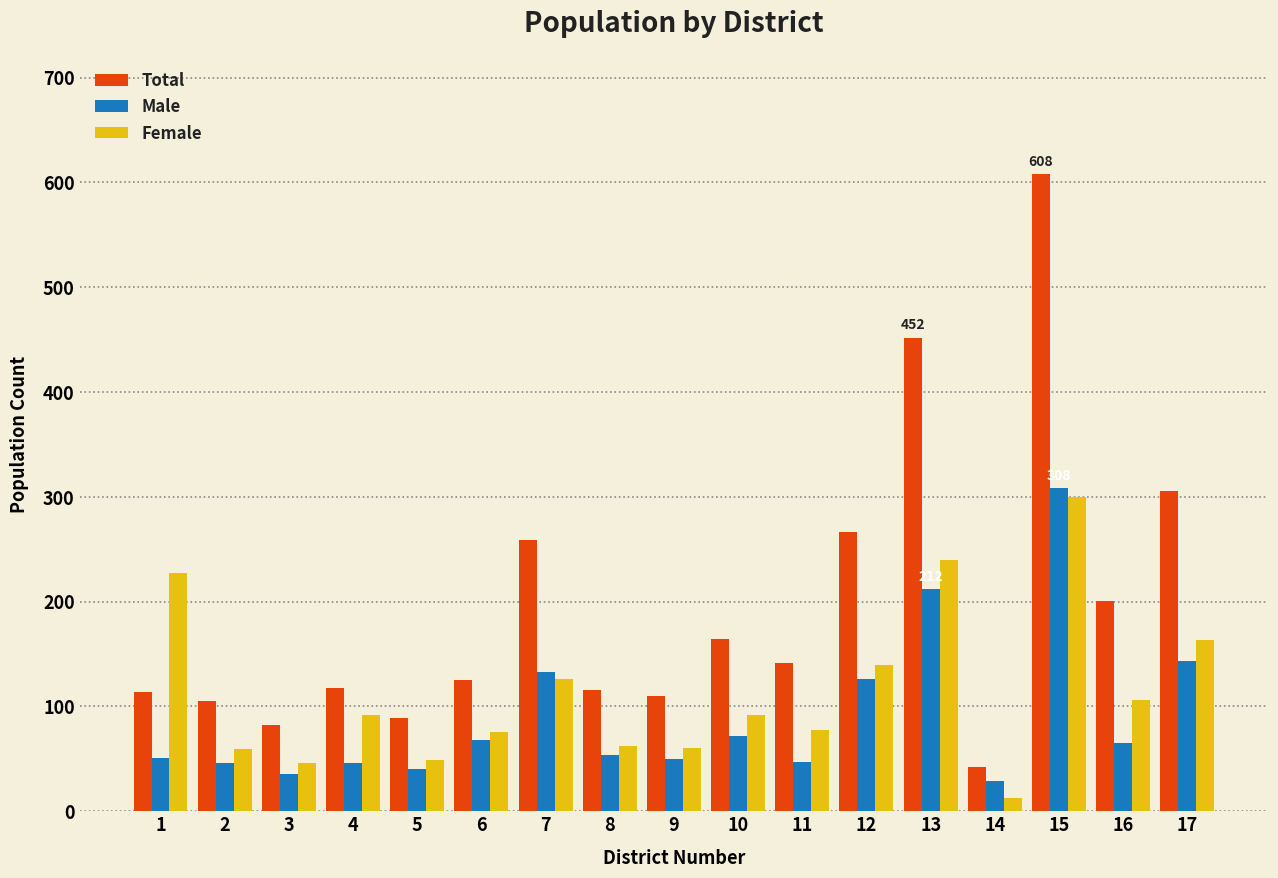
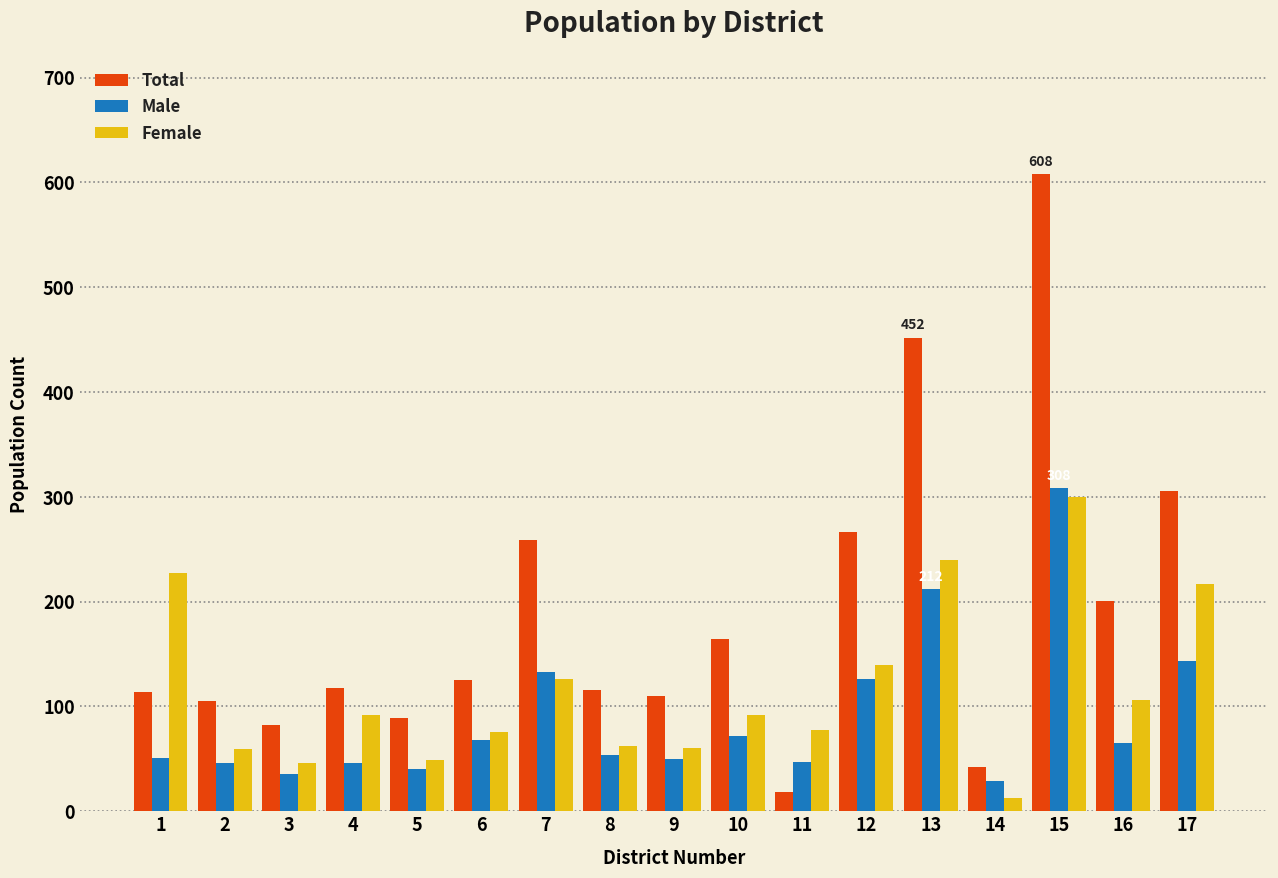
Total, 11: 141 -> 18
Female, 17: 163 -> 217
